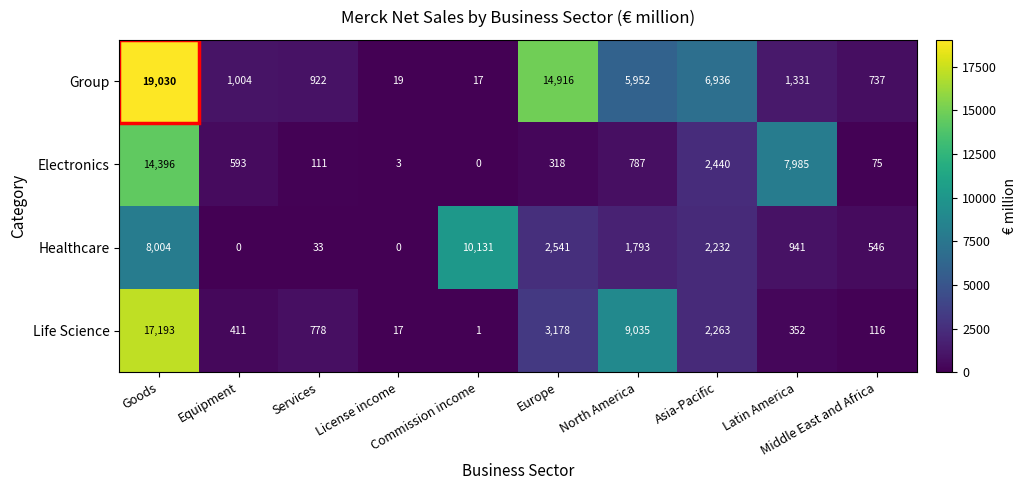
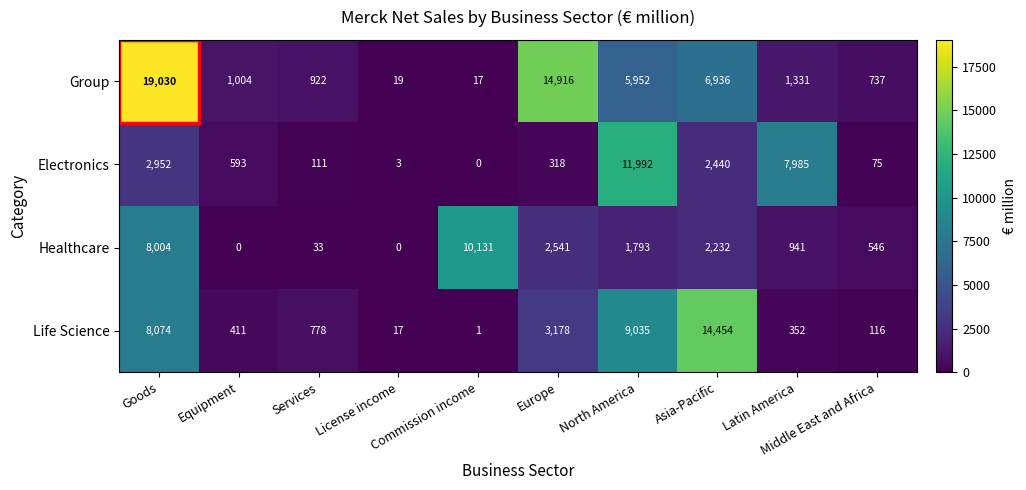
Electronics, Goods: 14,396 -> 2,952
Electronics, North America: 787 -> 11,992
Life Science, Goods: 17,193 -> 8,074
Life Science, Asia-Pacific: 2,263 -> 14,454
